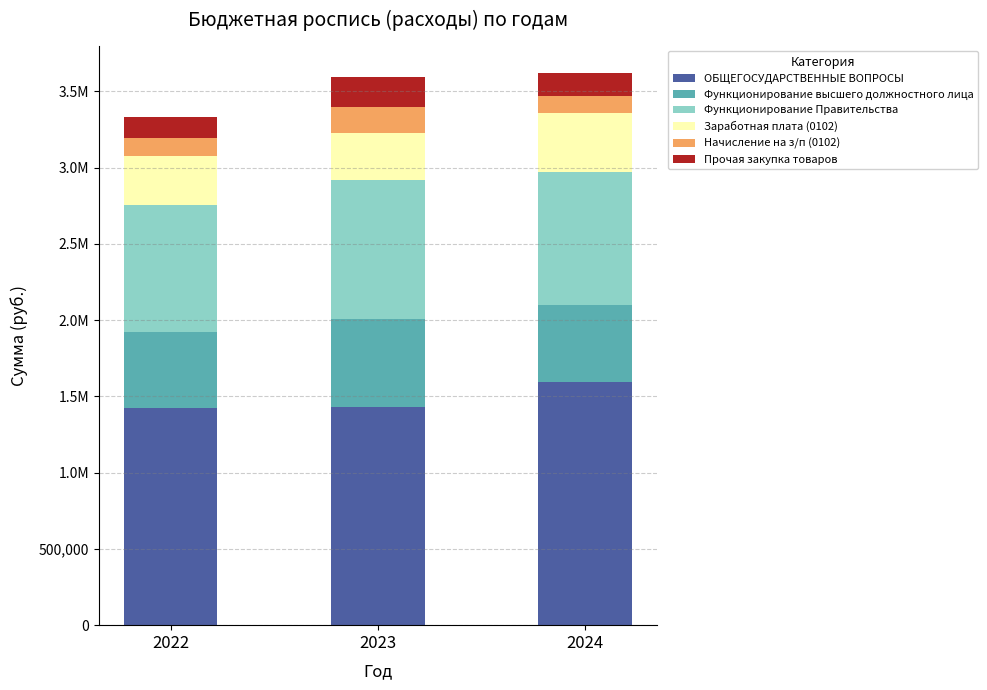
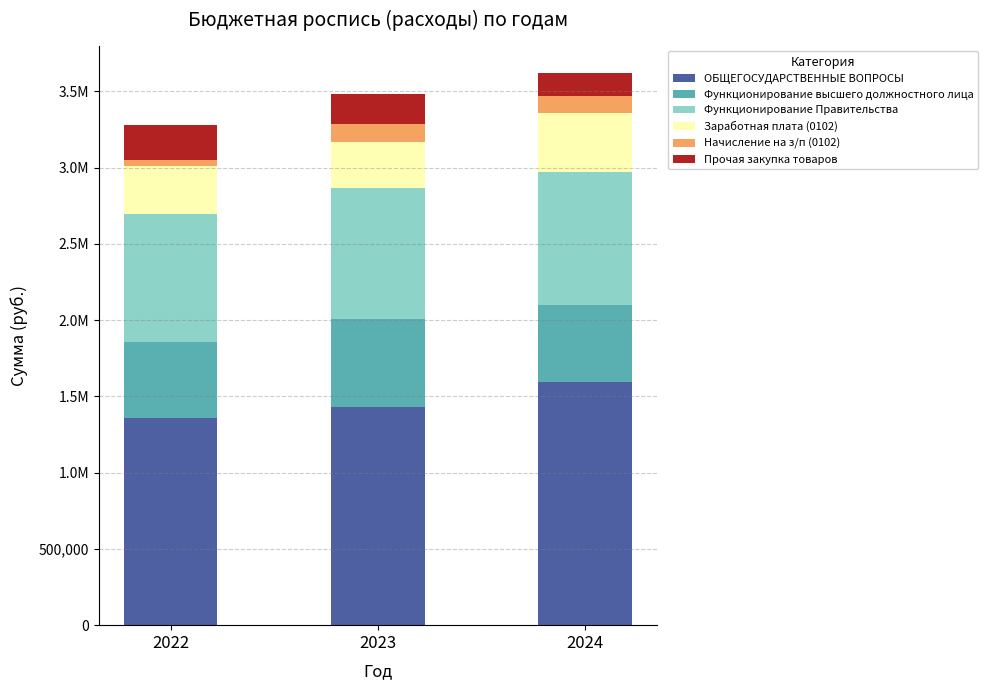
ОБЩЕГОСУДАРСТВЕННЫЕ ВОПРОСЫ, 2022: 1,420,000 -> 1,360,000
Начисление на з/п (0102), 2022: 120,000 -> 40,000
Прочая закупка товаров, 2022: 140,000 -> 230,000
Функционирование Правительства, 2023: 910,000 -> 860,000
Начисление на з/п (0102), 2023: 170,000 -> 120,000
